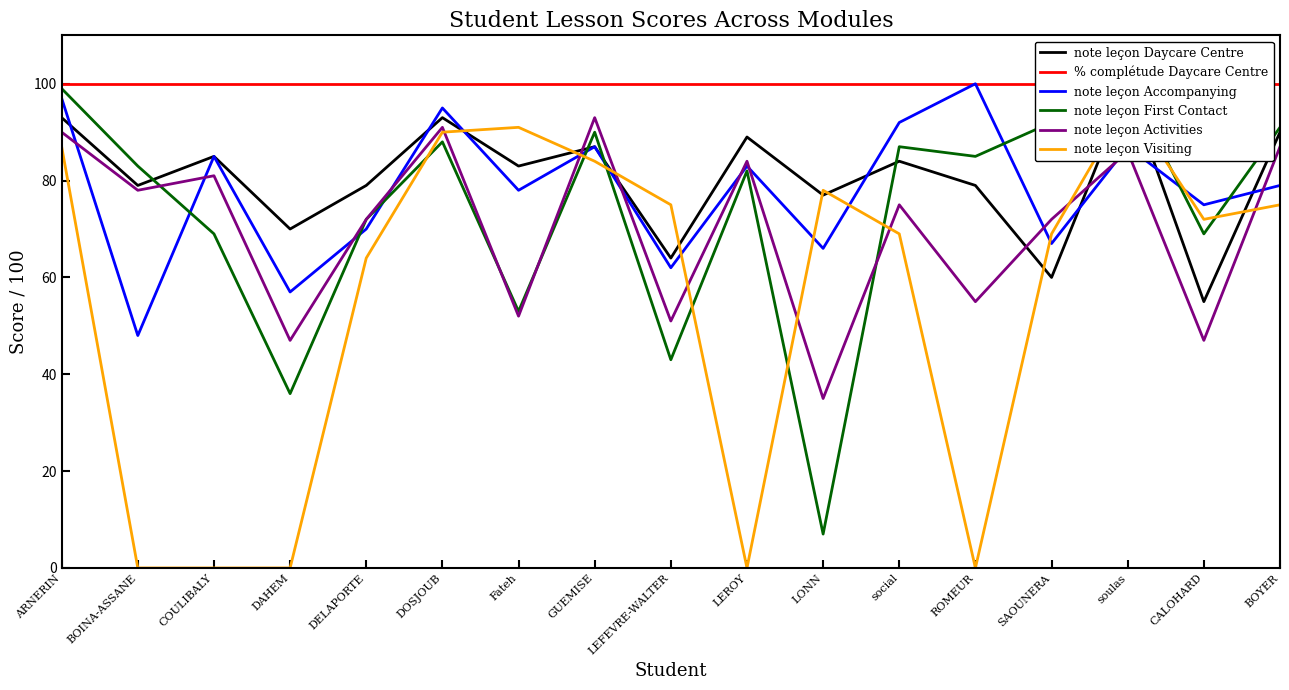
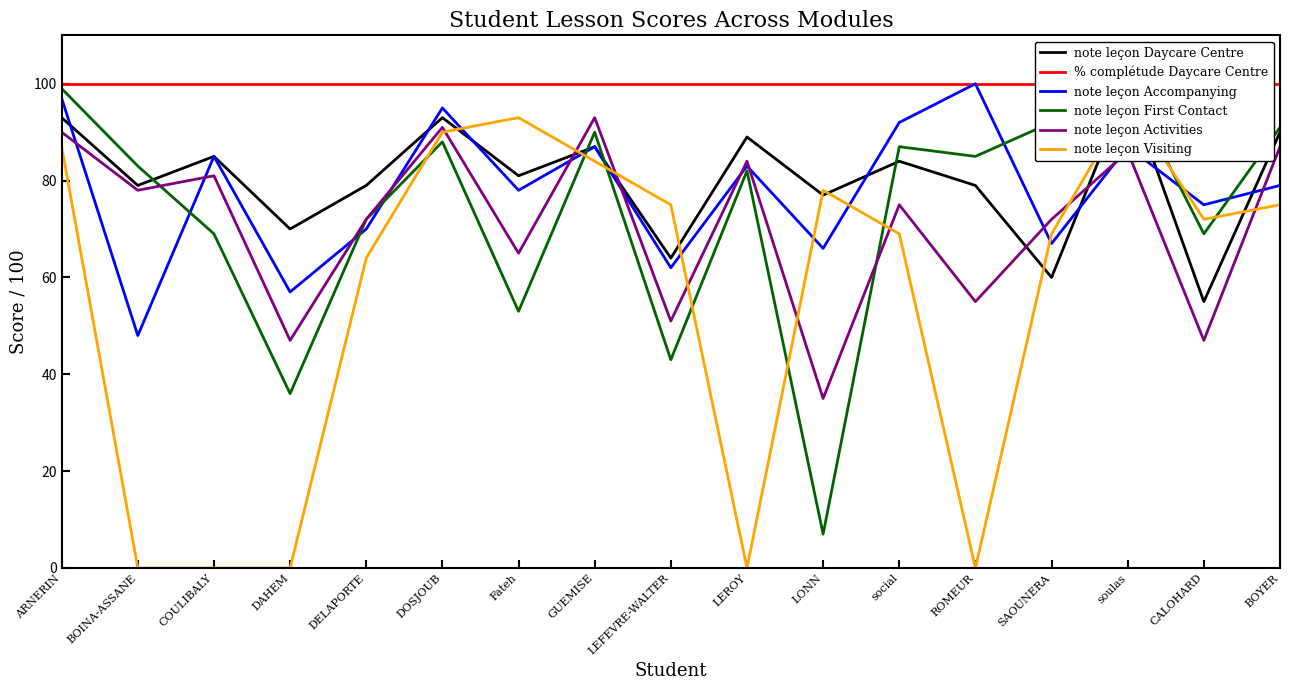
note leçon Daycare Centre, Fateh: 83 -> 81
note leçon Activities, Fateh: 52 -> 65
note leçon Visiting, Fateh: 91 -> 93
